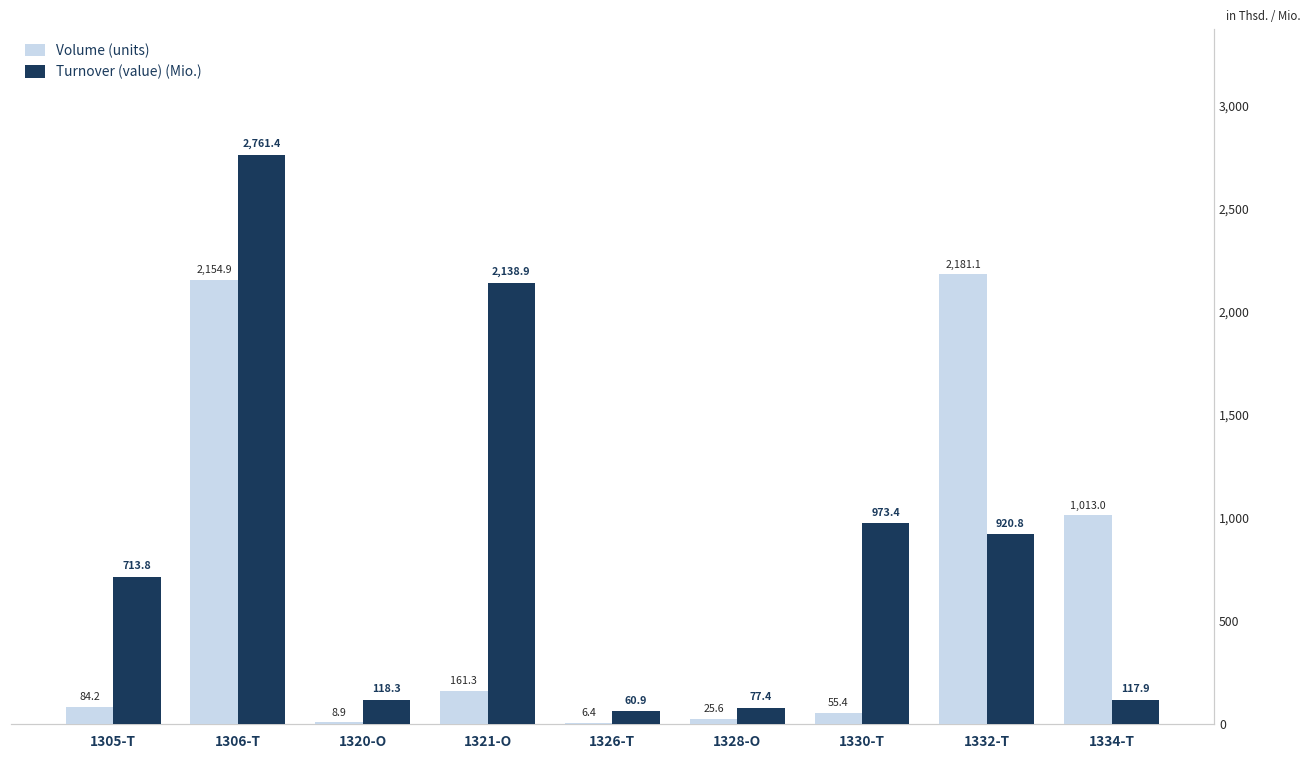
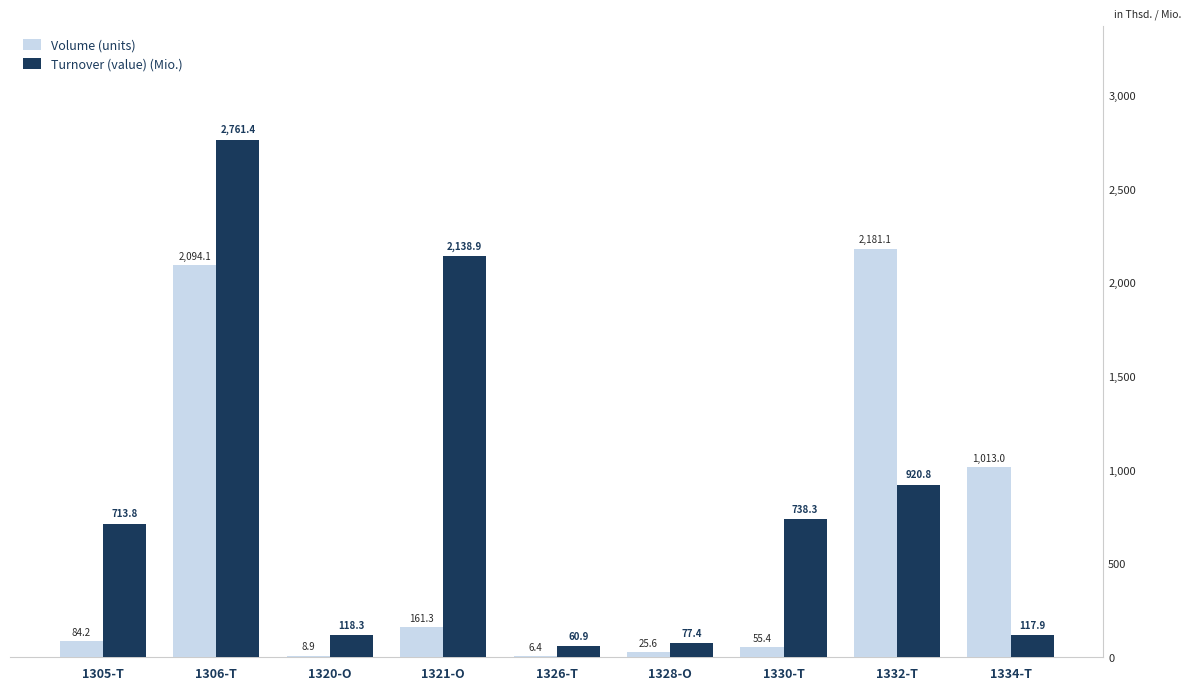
Volume (units), 1306-T: 2,154.9 -> 2,094.1
Turnover (value) (Mio.), 1330-T: 973.4 -> 738.3
